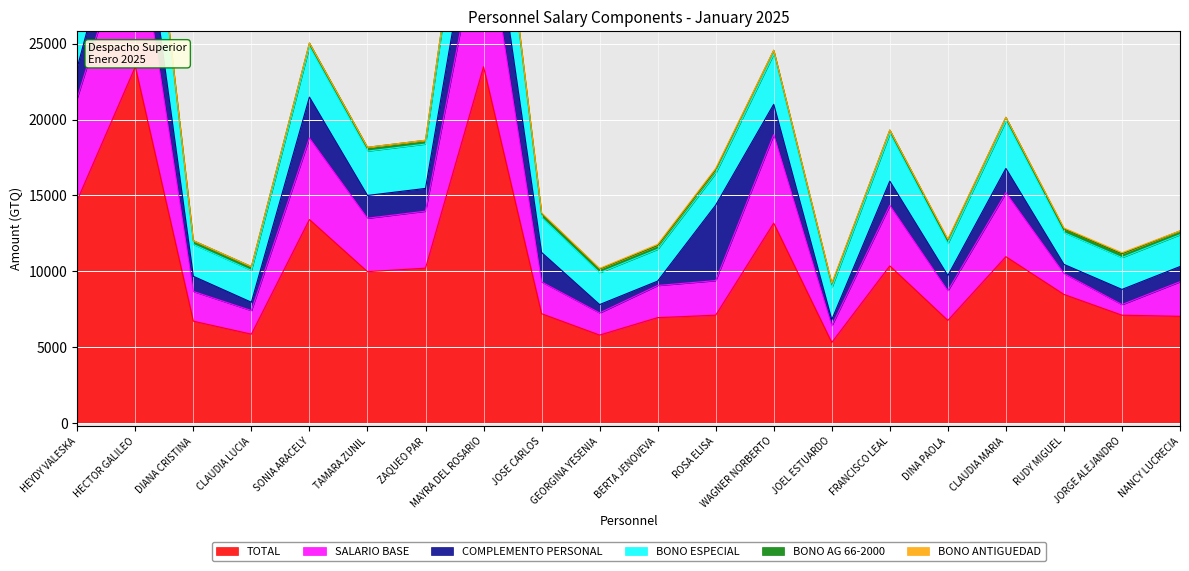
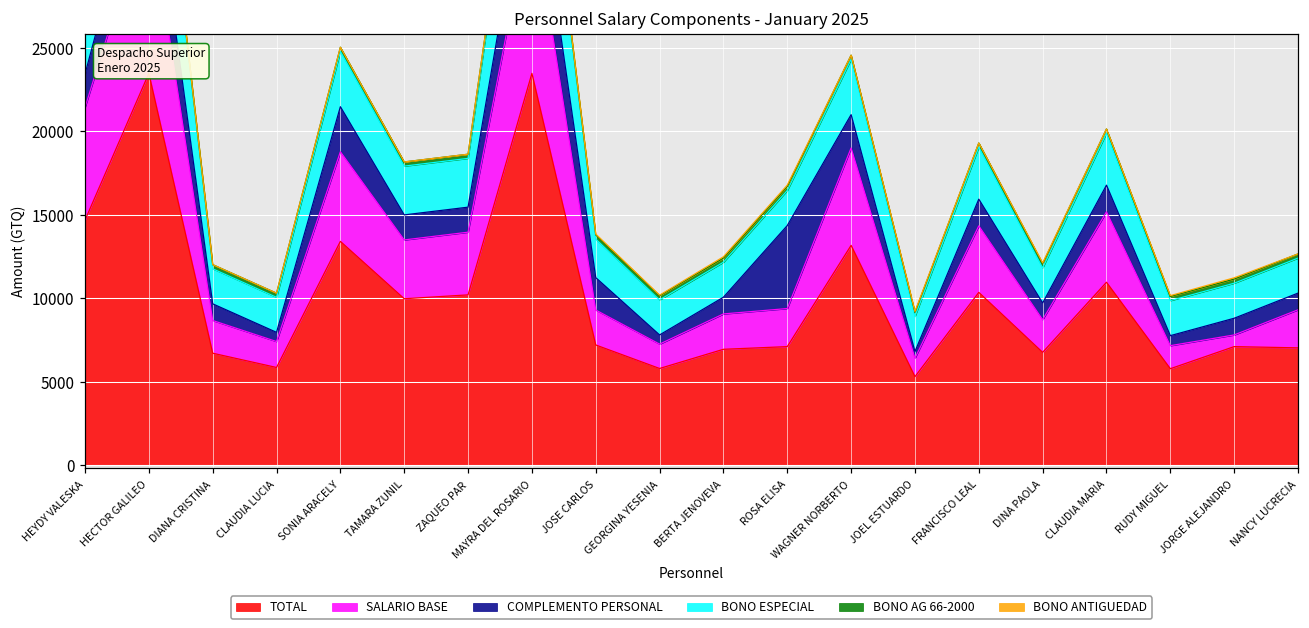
COMPLEMENTO PERSONAL, BERTA JENOVEVA: 300 -> 1000
TOTAL, RUDY MIGUEL: 8500 -> 5800
